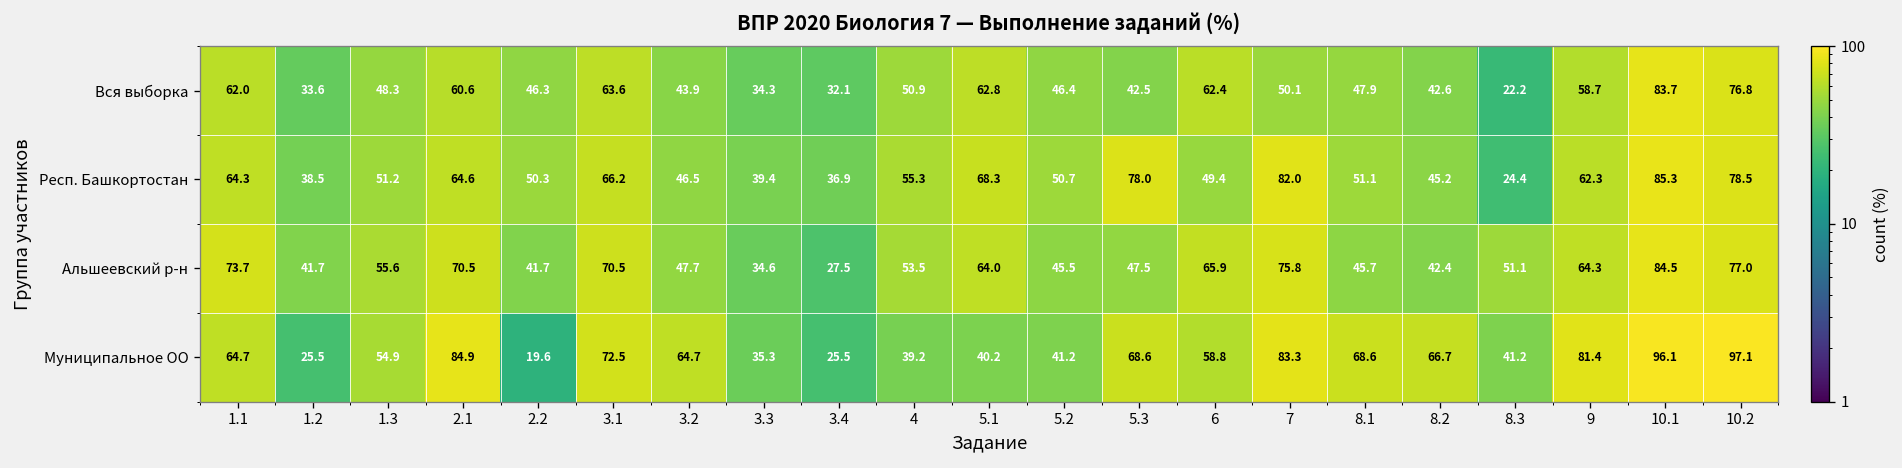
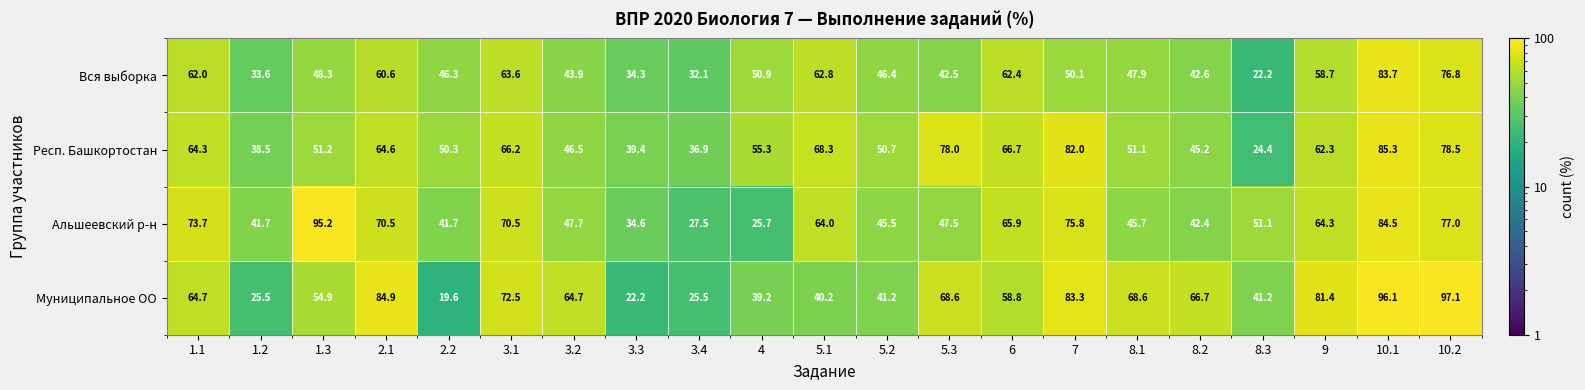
Респ. Башкортостан, 6: 49.4 -> 66.7
Альшеевский р-н, 1.3: 55.6 -> 95.2
Альшеевский р-н, 4: 53.5 -> 25.7
Муниципальное ОО, 3.3: 35.3 -> 22.2
